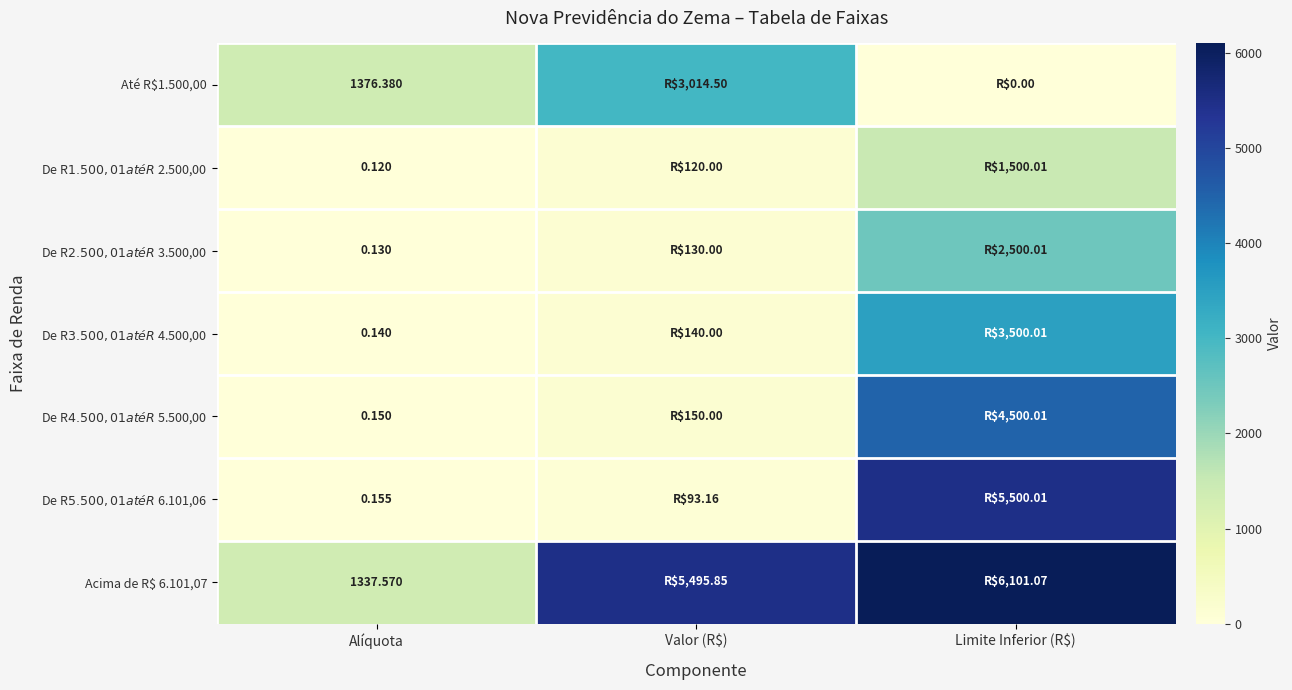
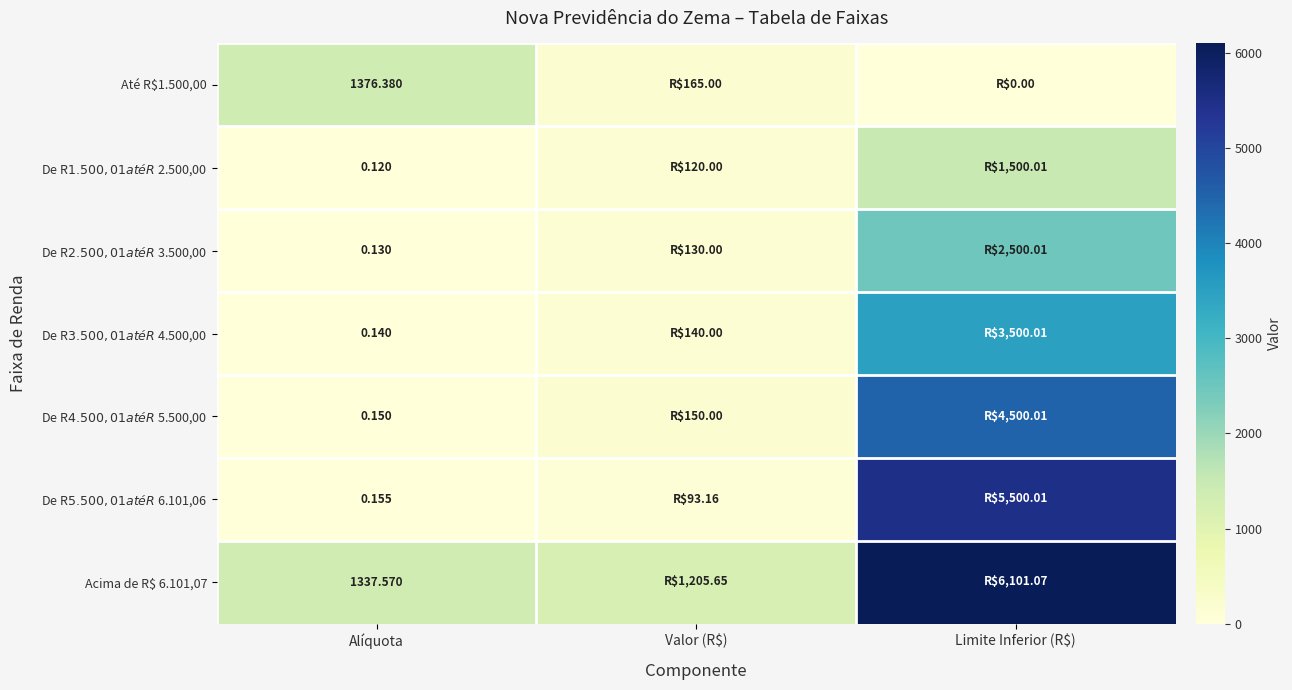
Até R$1.500,00, Valor (R$): $3,014.50 -> $165.00
Acima de R$ 6.101,07, Valor (R$): $5,495.85 -> $1,205.65
